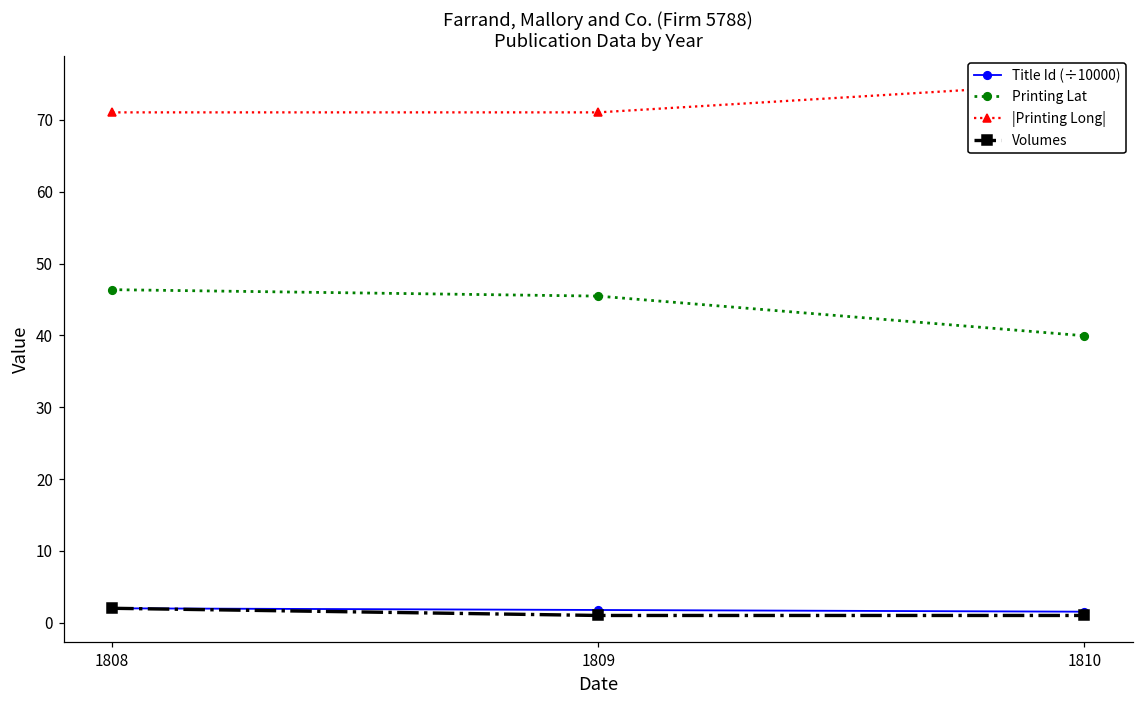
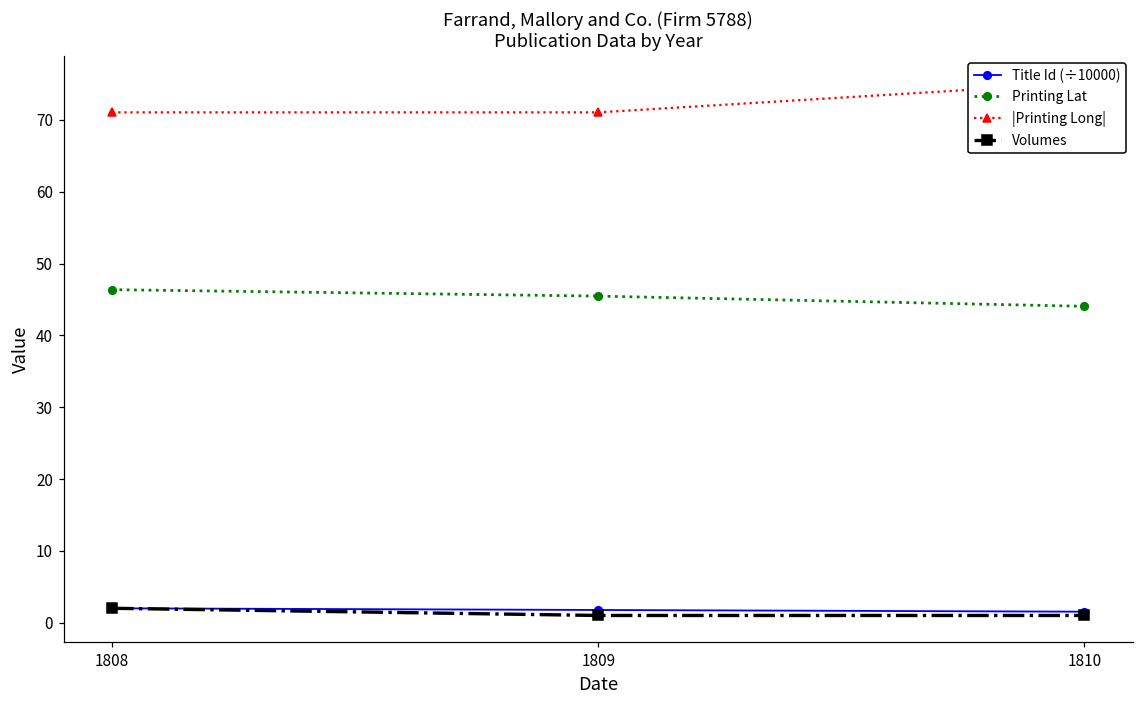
Printing Lat, 1810: 40 -> 44
